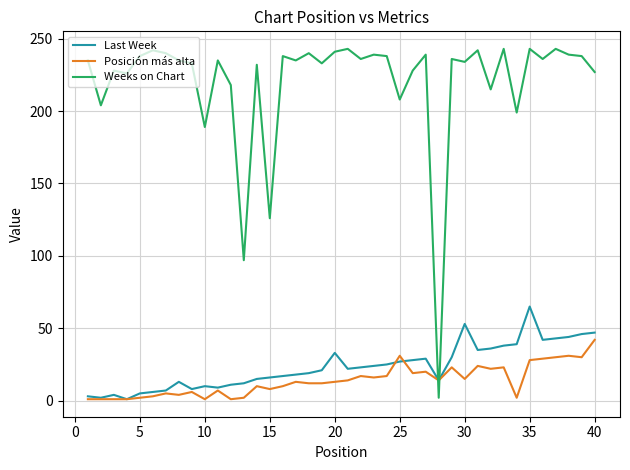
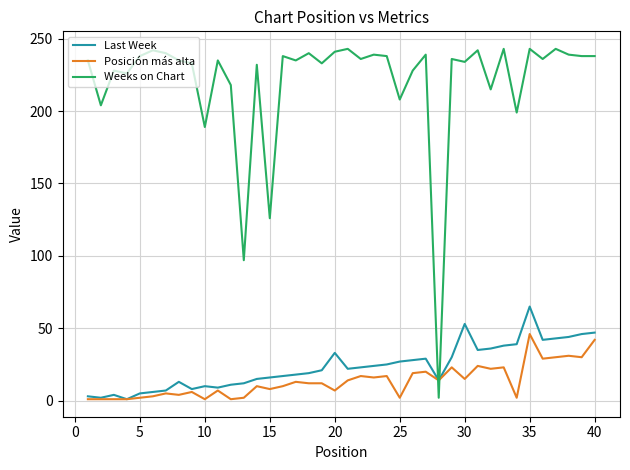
Posición más alta, 20: 13 -> 7
Posición más alta, 25: 31 -> 2
Posición más alta, 35: 28 -> 46
Weeks on Chart, 40: 227 -> 238
